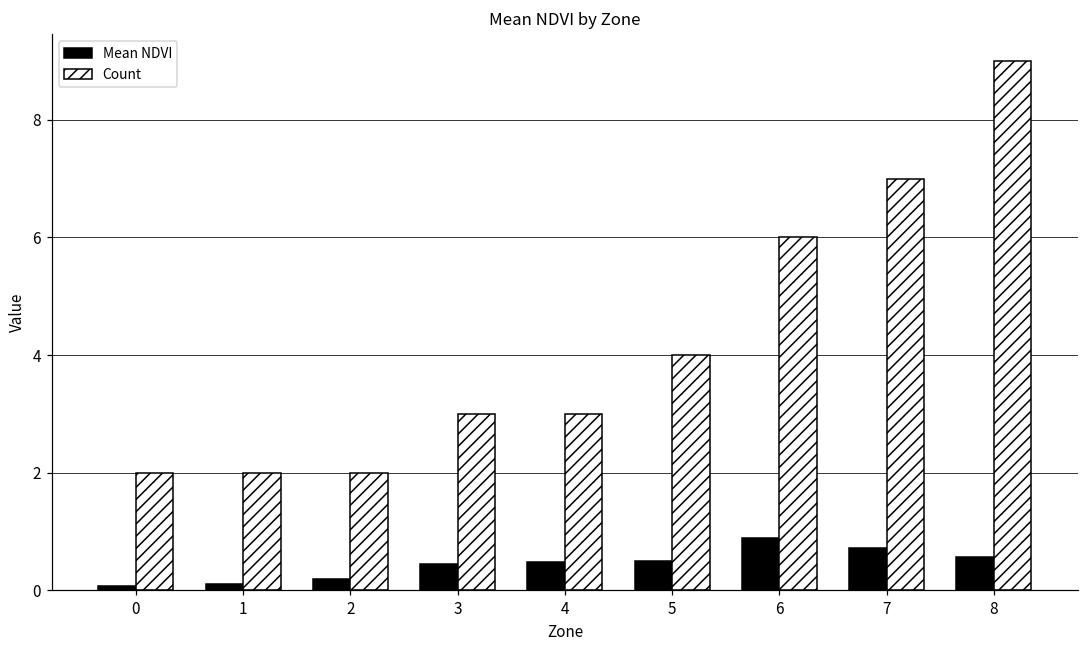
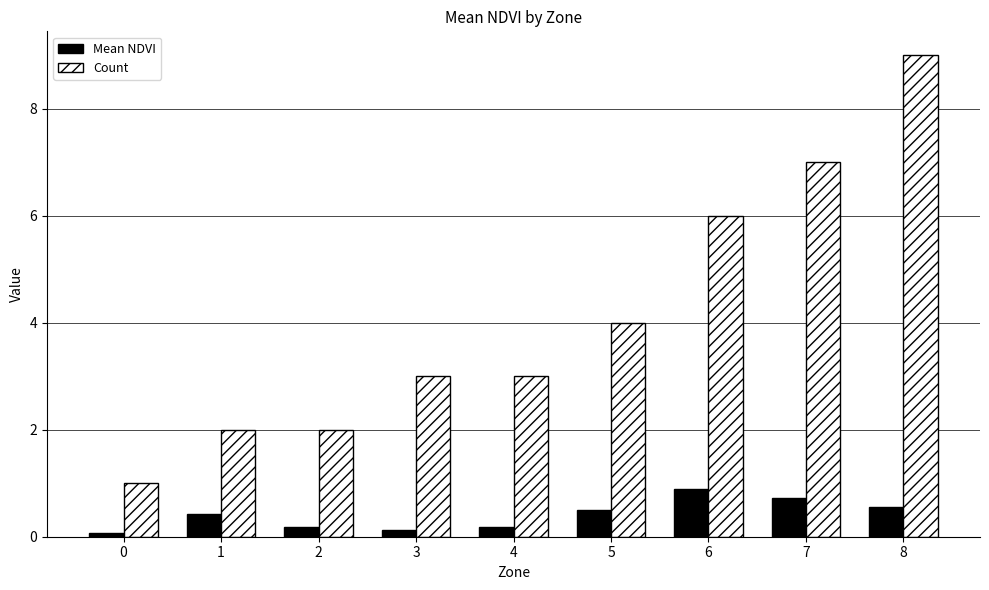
Count, 0: 2 -> 1
Mean NDVI, 1: 0.1 -> 0.4
Mean NDVI, 3: 0.5 -> 0.1
Mean NDVI, 4: 0.5 -> 0.2
